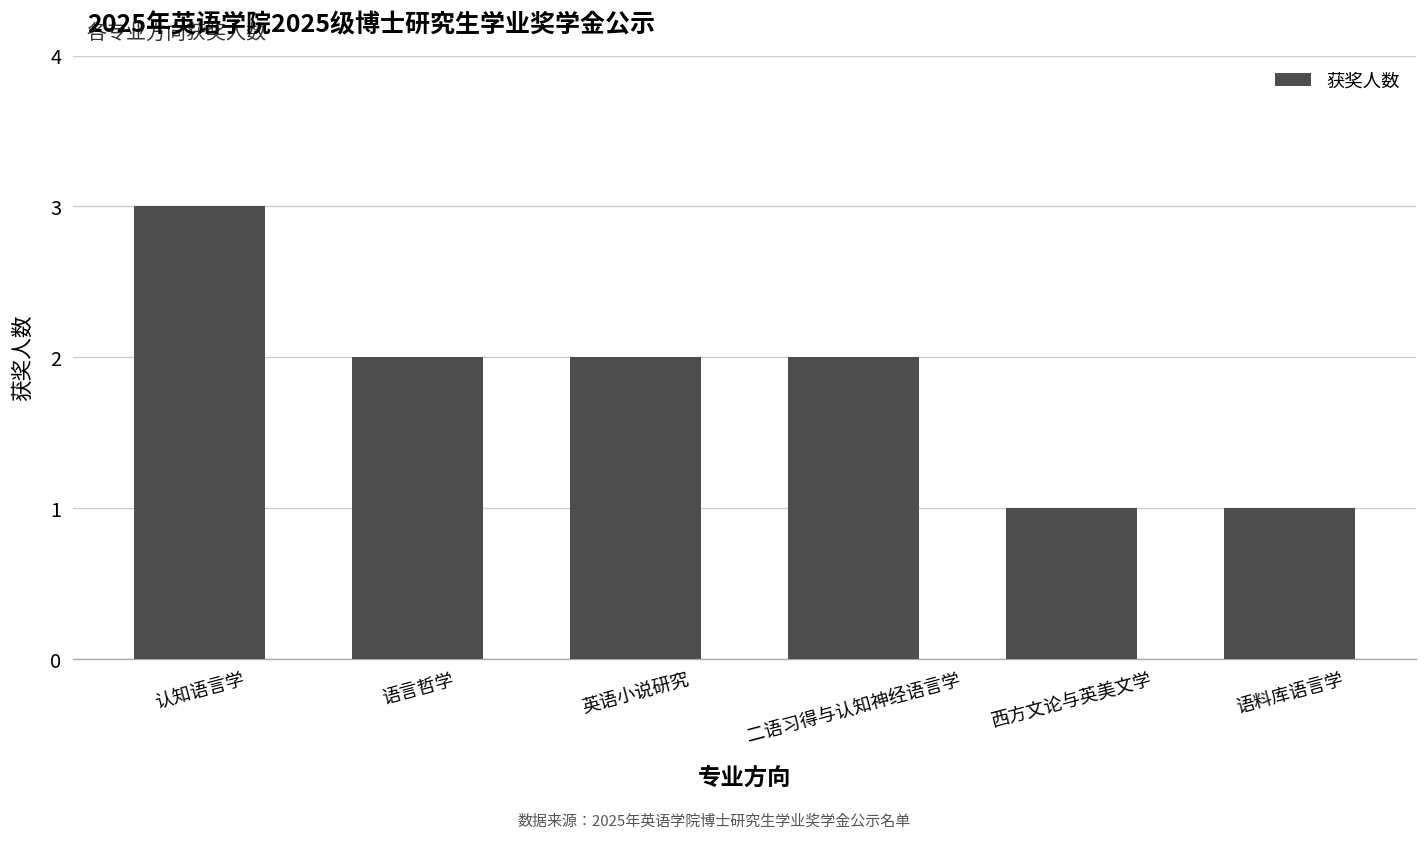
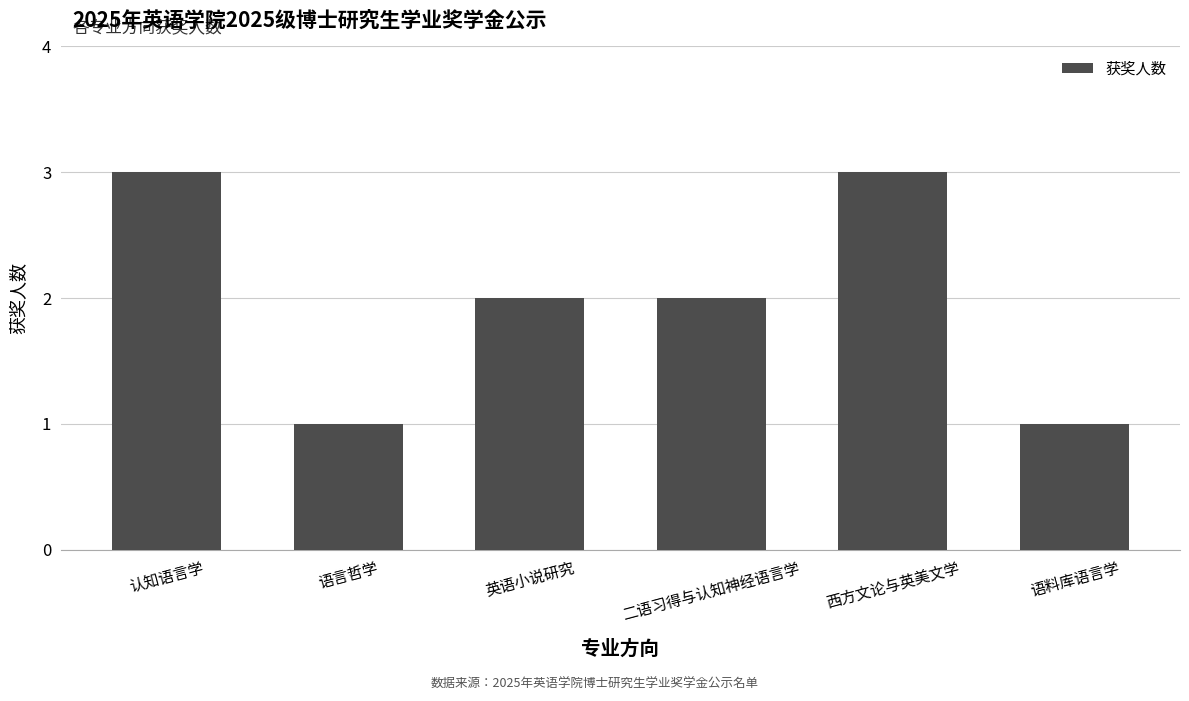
语言哲学: 2 -> 1
西方文论与英美文学: 1 -> 3
